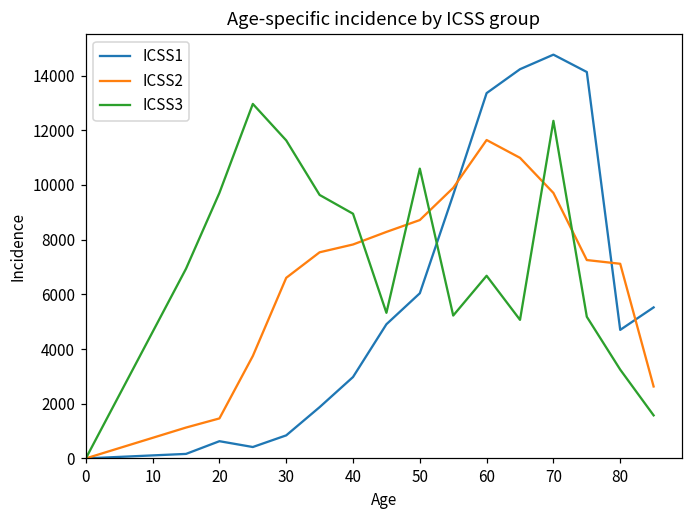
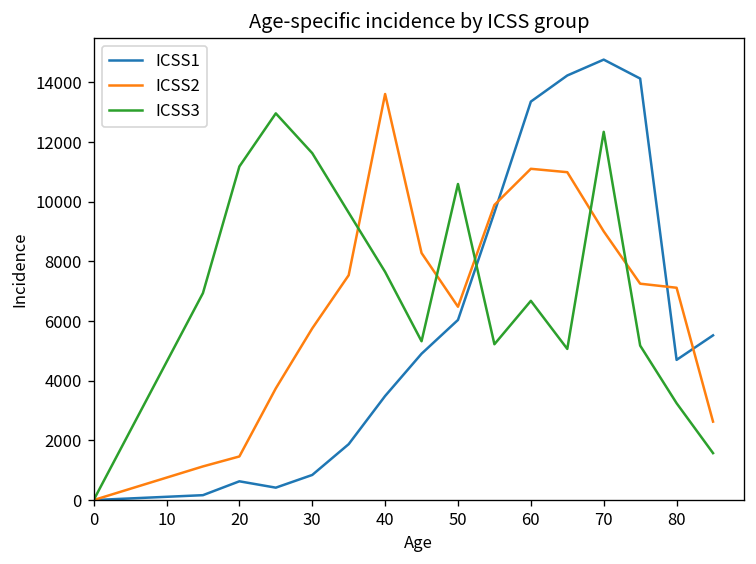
ICSS3, 20: 9700 -> 11200
ICSS2, 30: 6600 -> 5800
ICSS1, 40: 3000 -> 3500
ICSS2, 40: 7800 -> 13600
ICSS3, 40: 8900 -> 7700
ICSS2, 50: 8700 -> 6500
ICSS2, 60: 11600 -> 11100
ICSS2, 70: 9700 -> 9000
